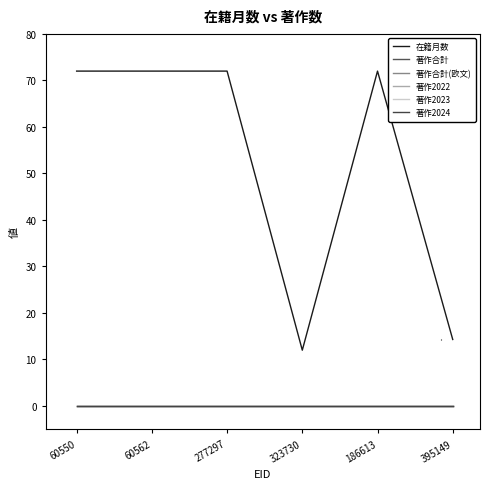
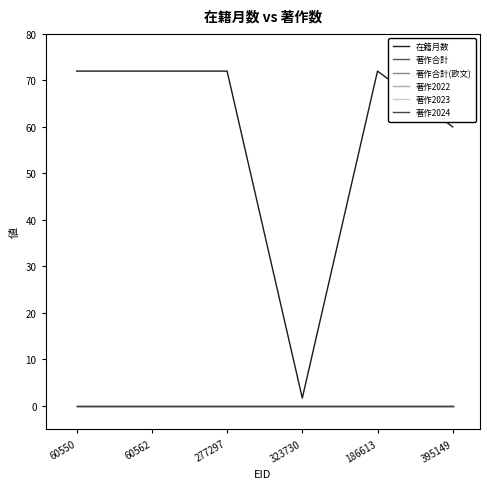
在籍月数, 323730: 12 -> 2
在籍月数, 395149: 14 -> 60
